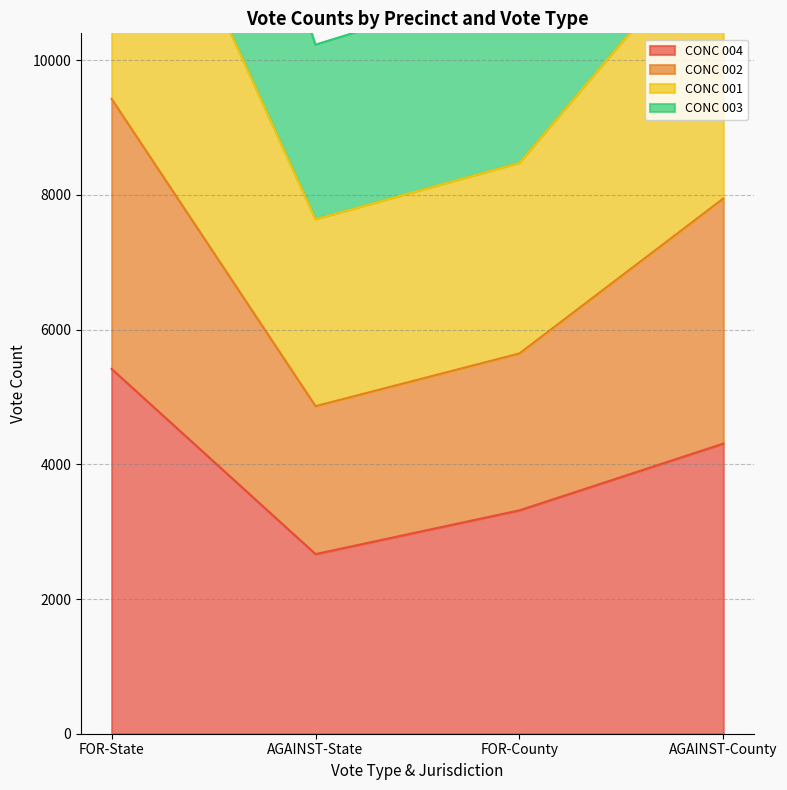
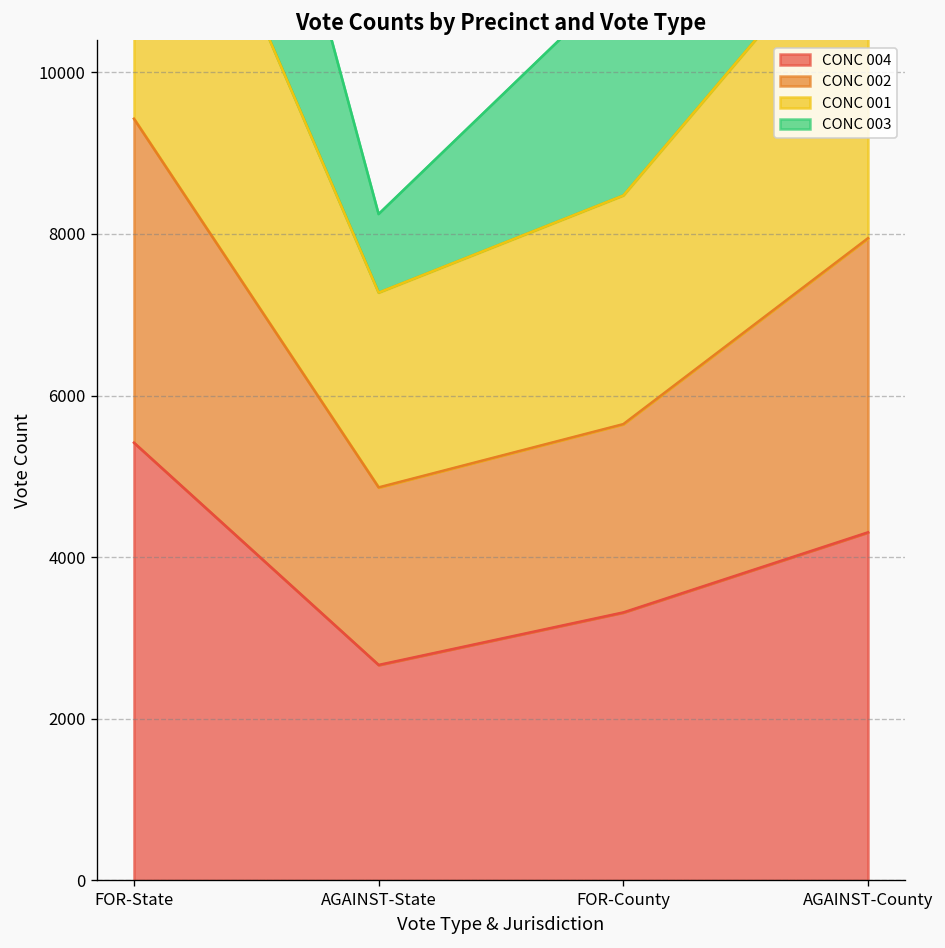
CONC 001, AGAINST-State: 2800 -> 2400
CONC 003, AGAINST-State: 2600 -> 1000
